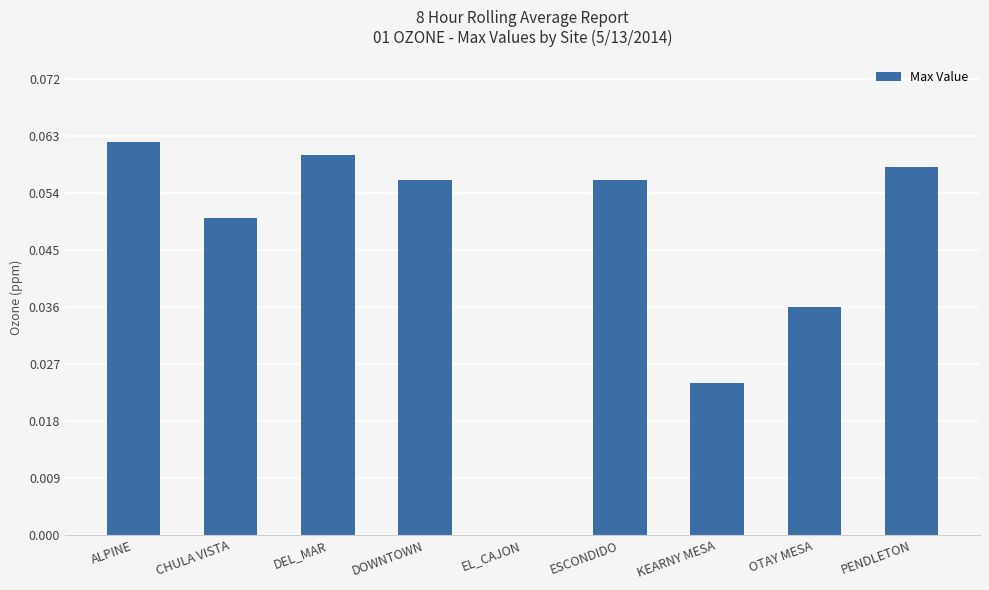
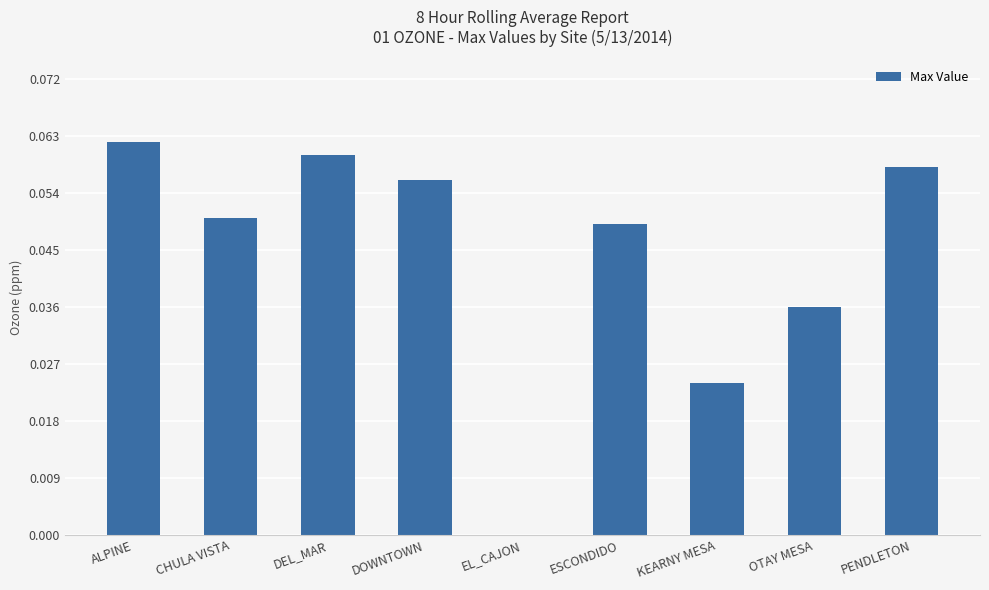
ESCONDIDO: 0.056 -> 0.049
